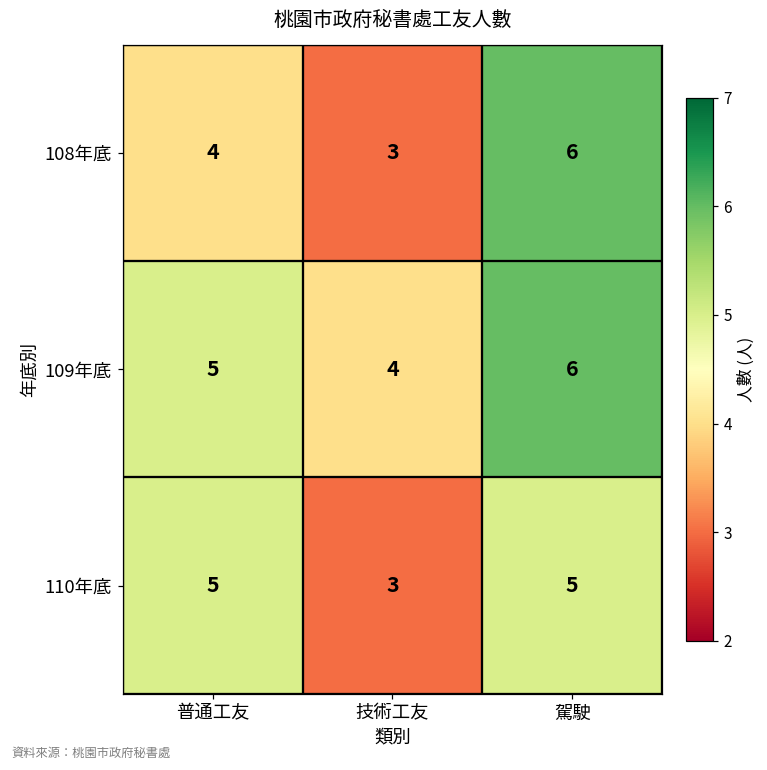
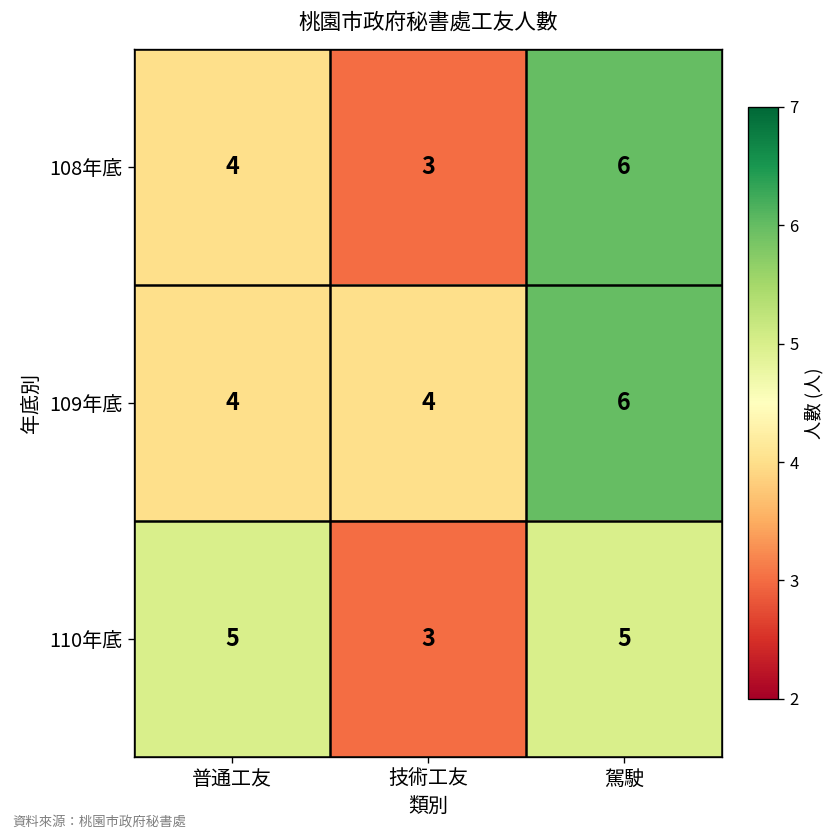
109年底, 普通工友: 5 -> 4
